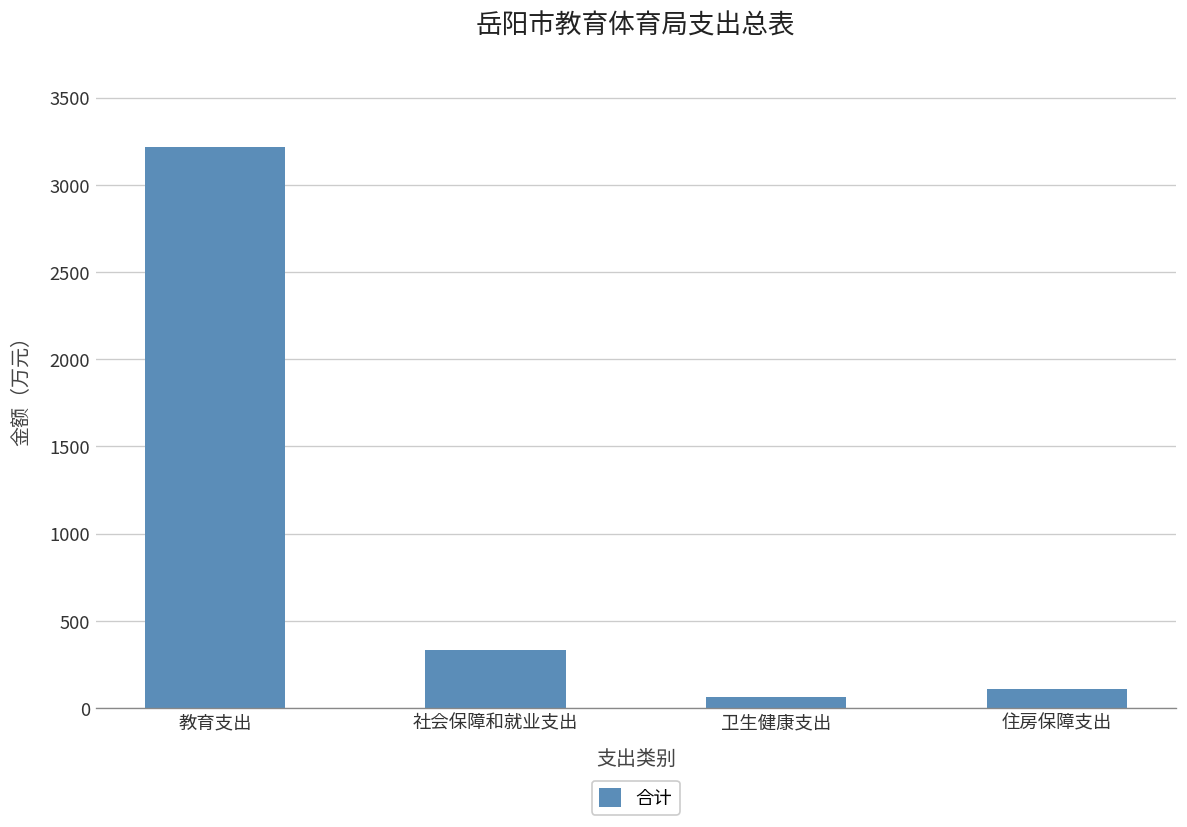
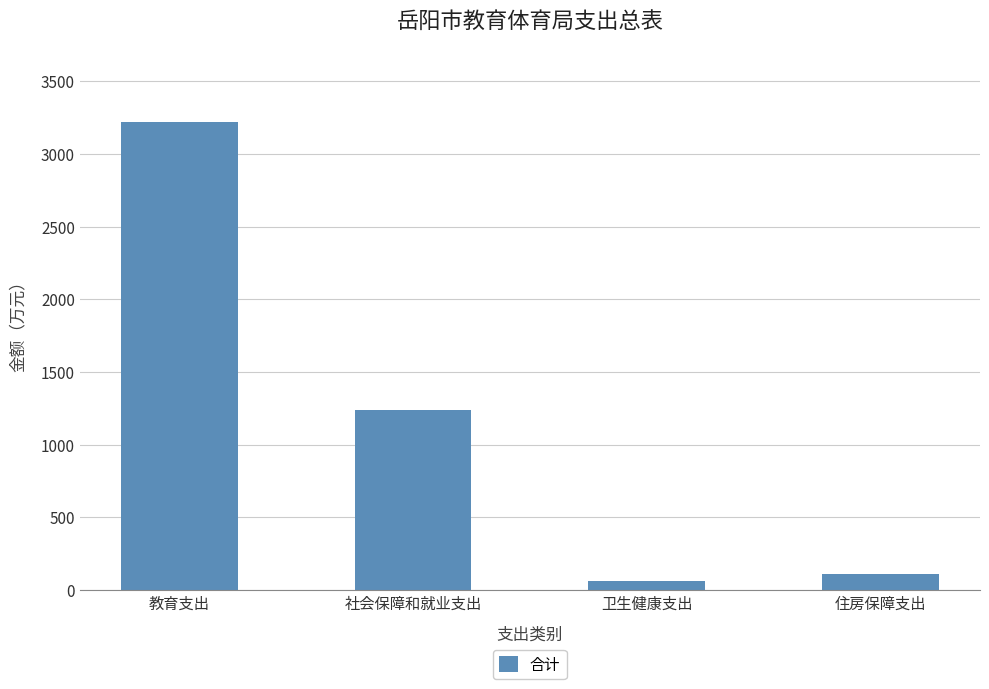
社会保障和就业支出: 330 -> 1240
